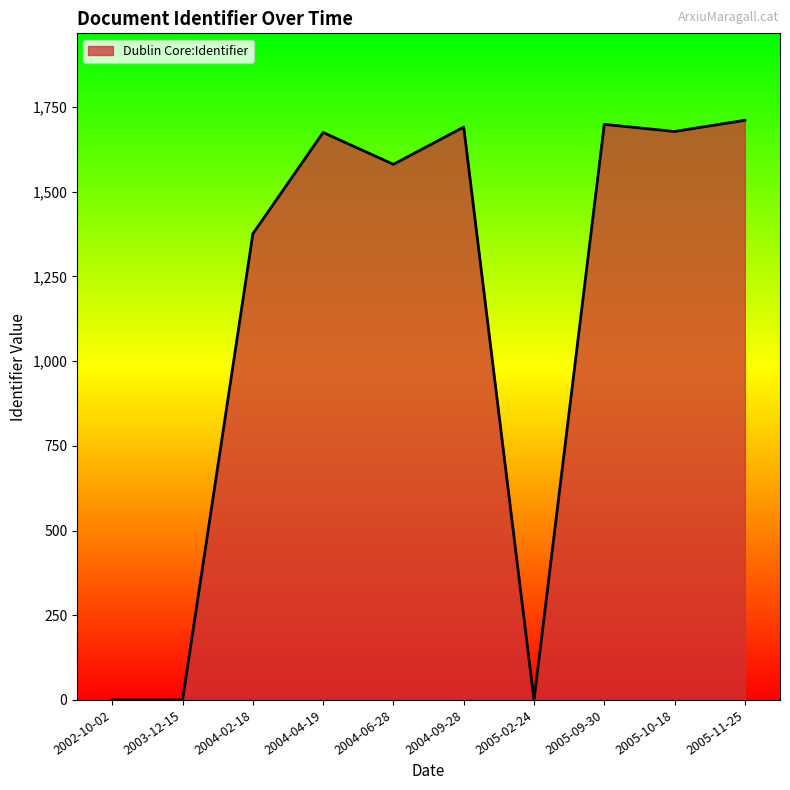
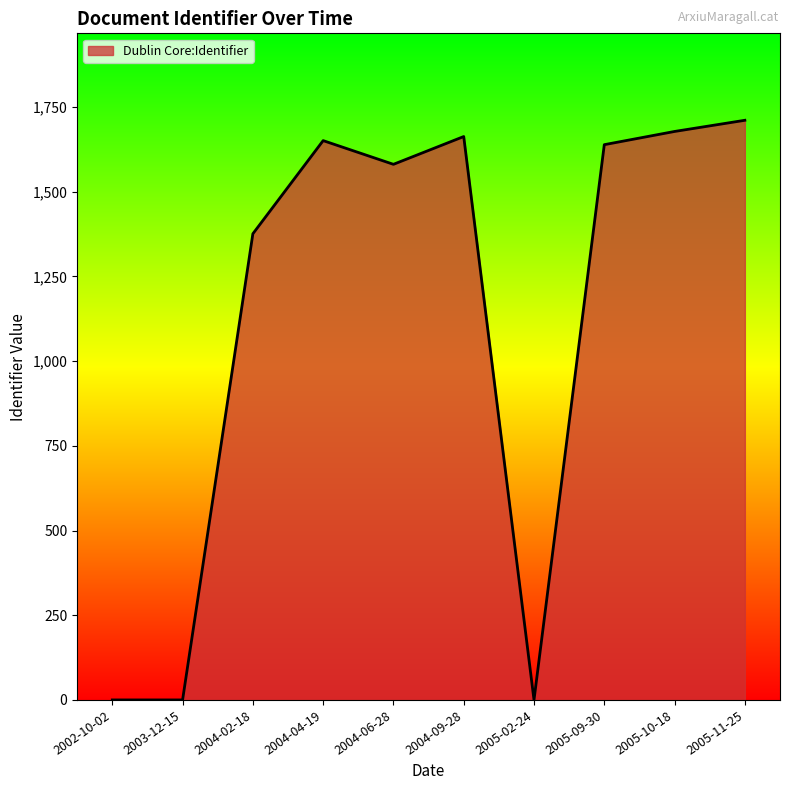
2004-04-19: 1,680 -> 1,650
2004-09-28: 1,690 -> 1,660
2005-09-30: 1,700 -> 1,640
